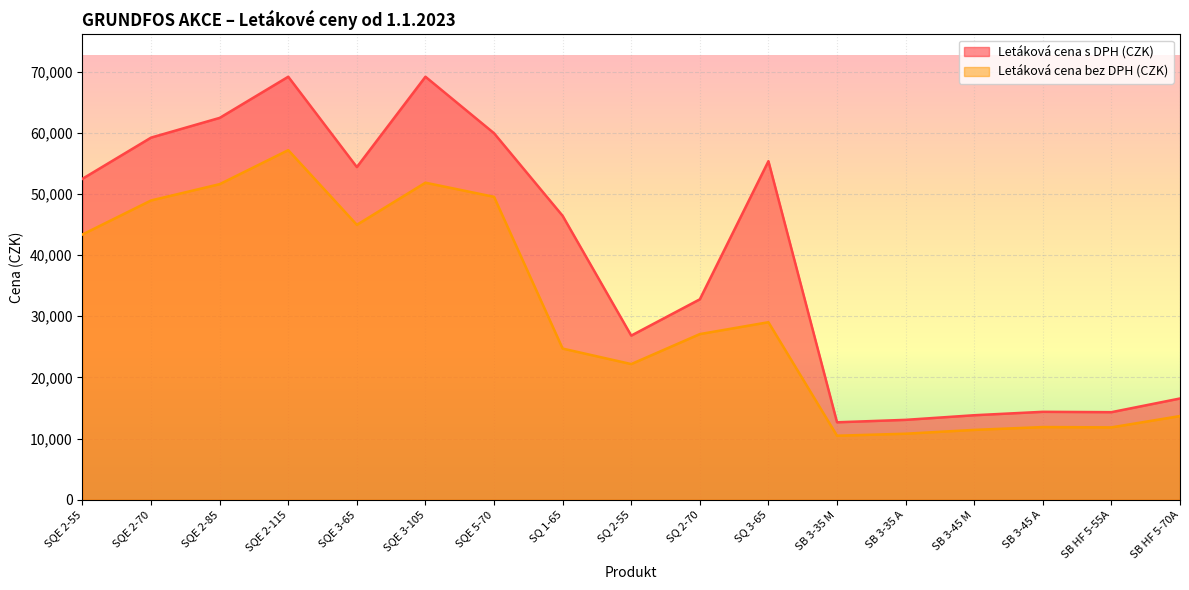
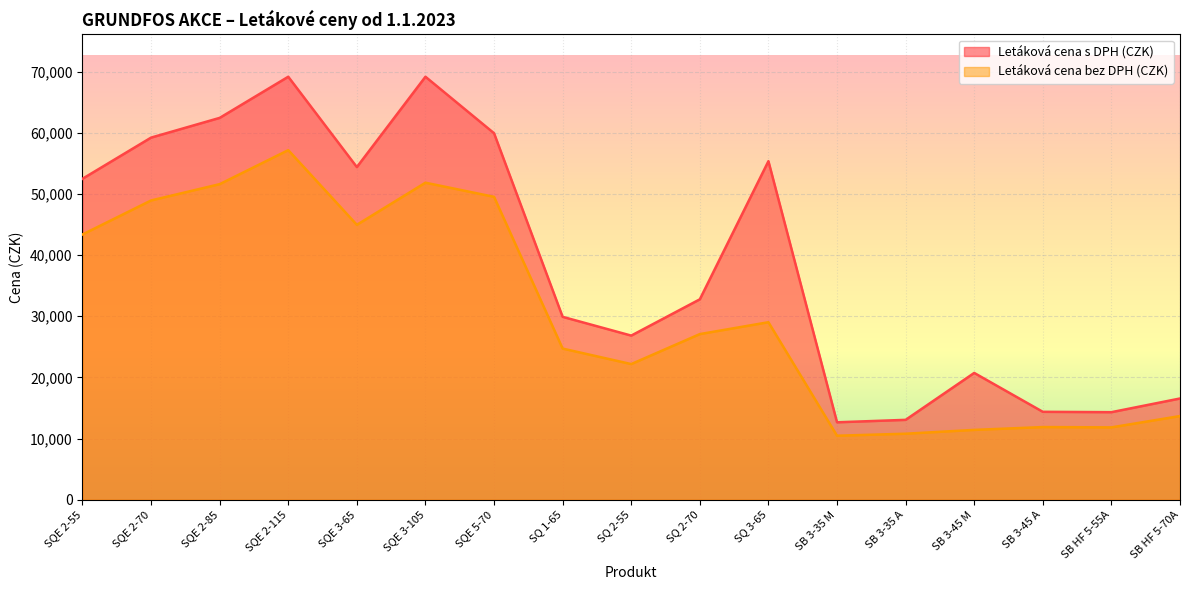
Letáková cena s DPH (CZK), SQ 1-65: 46,000 -> 30,000
Letáková cena s DPH (CZK), SB 3-45 M: 14,000 -> 21,000
